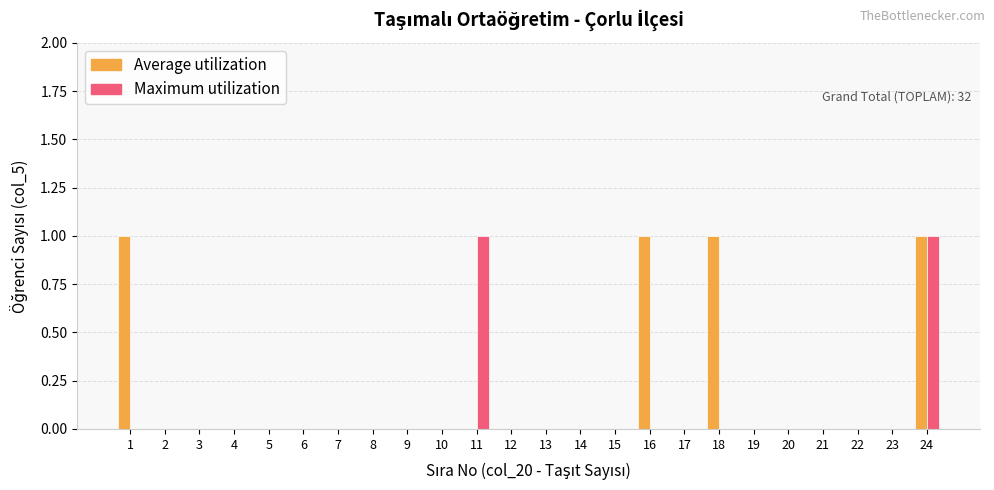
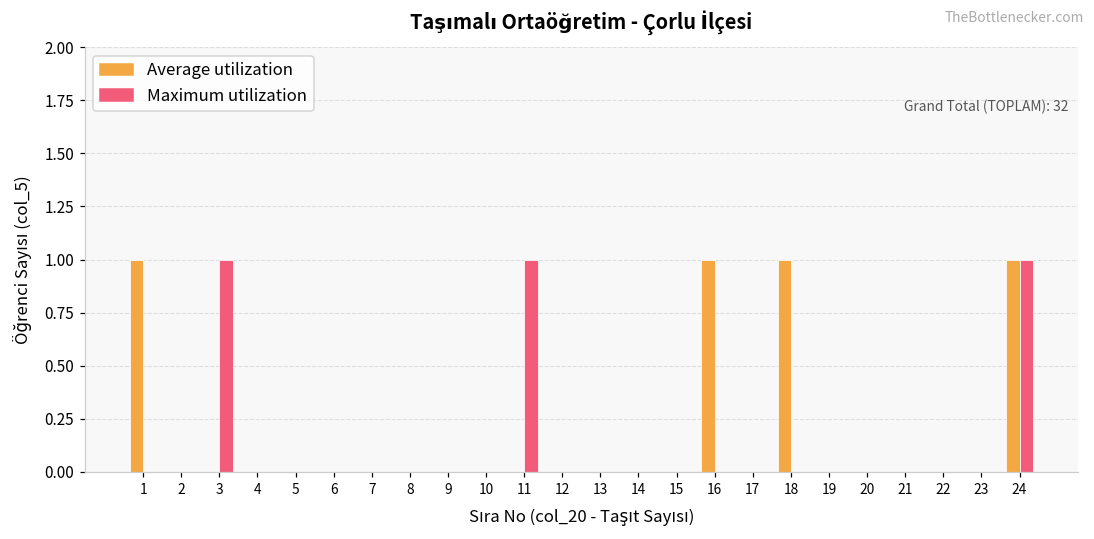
Maximum utilization, 3: 0 -> 1
